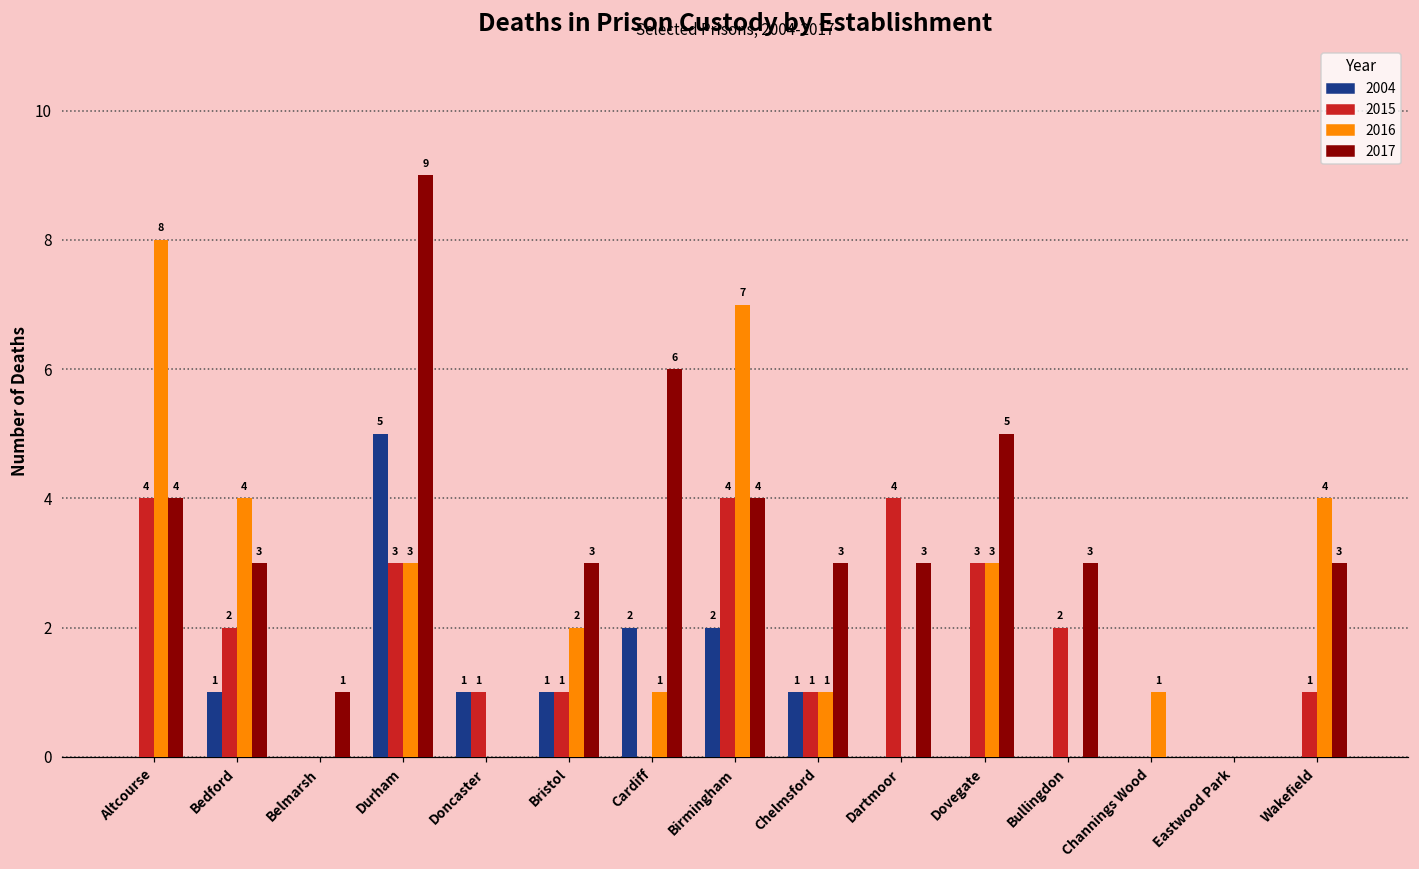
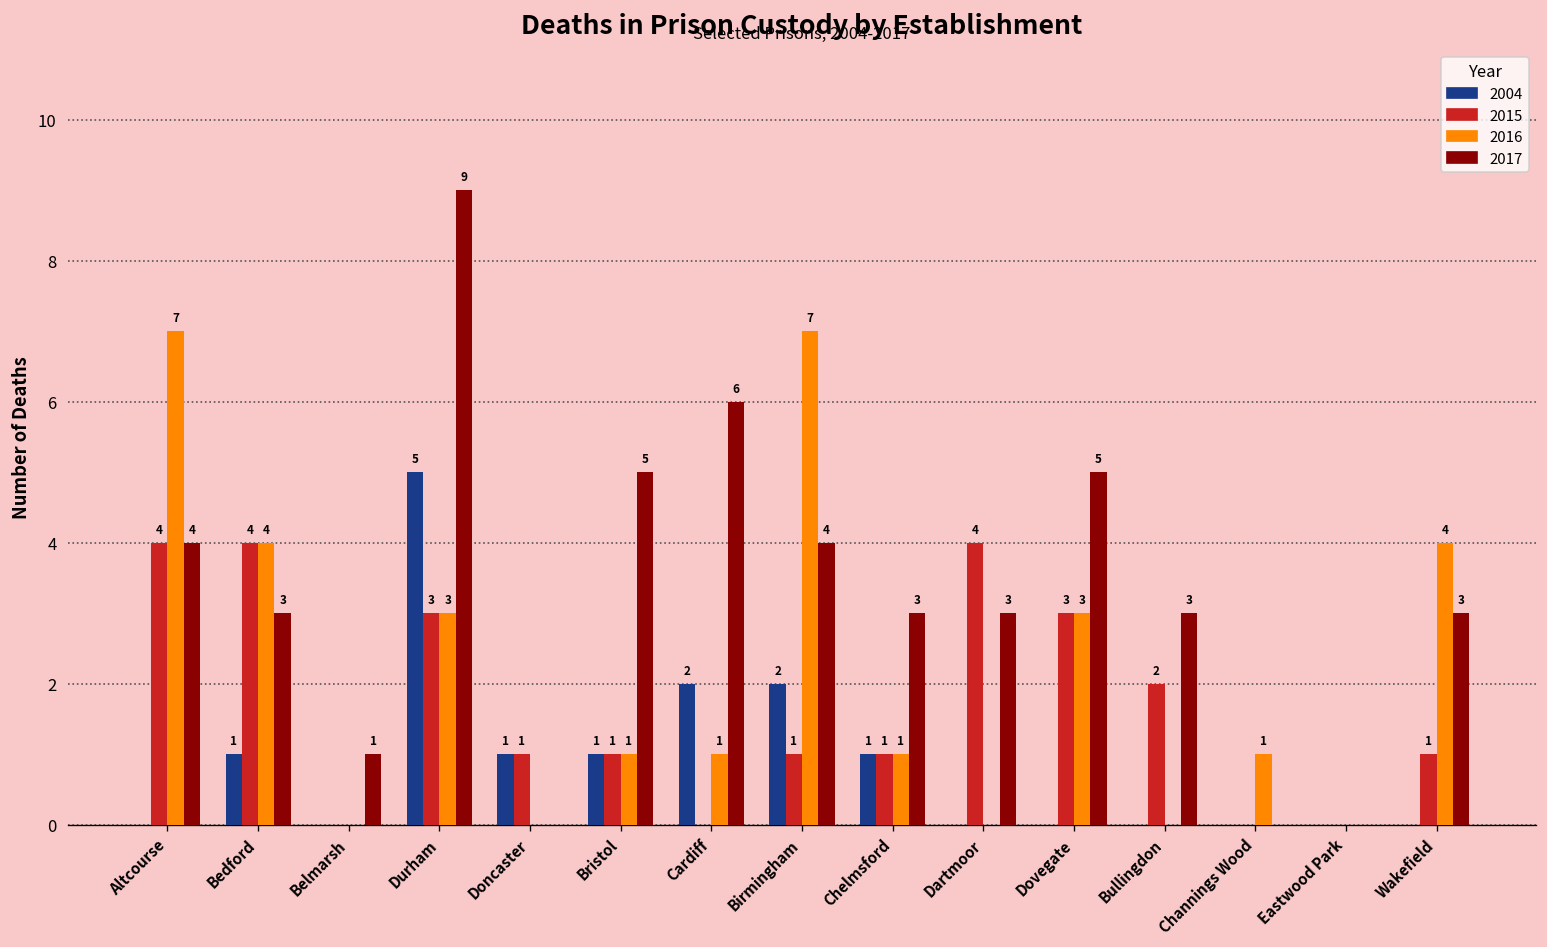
2016, Altcourse: 8 -> 7
2015, Bedford: 2 -> 4
2016, Bristol: 2 -> 1
2017, Bristol: 3 -> 5
2015, Birmingham: 4 -> 1
